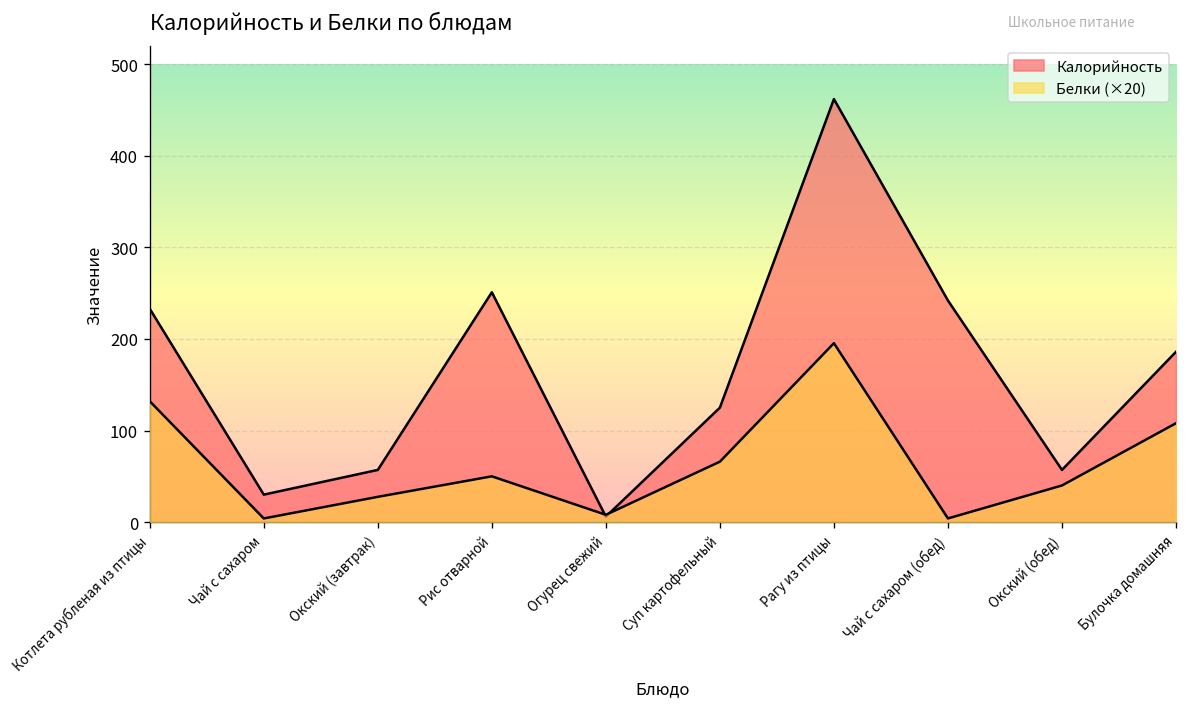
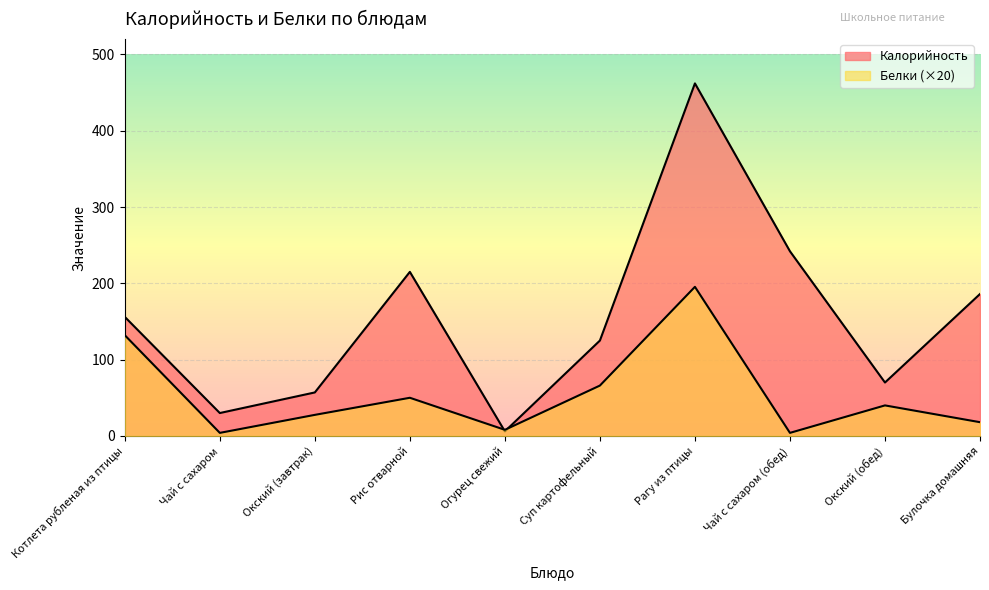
Калорийность, Котлета рубленая из птицы: 230 -> 160
Калорийность, Рис отварной: 250 -> 220
Калорийность, Окский (обед): 60 -> 70
Белки (×20), Булочка домашняя: 110 -> 20
